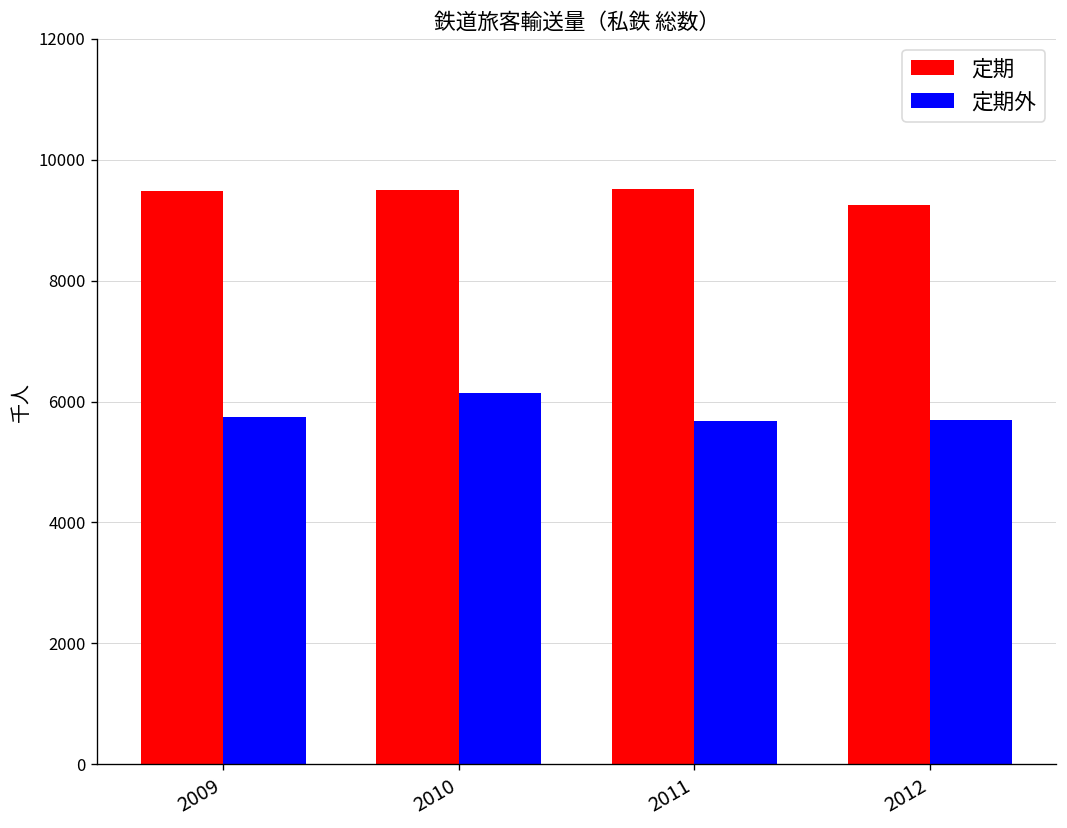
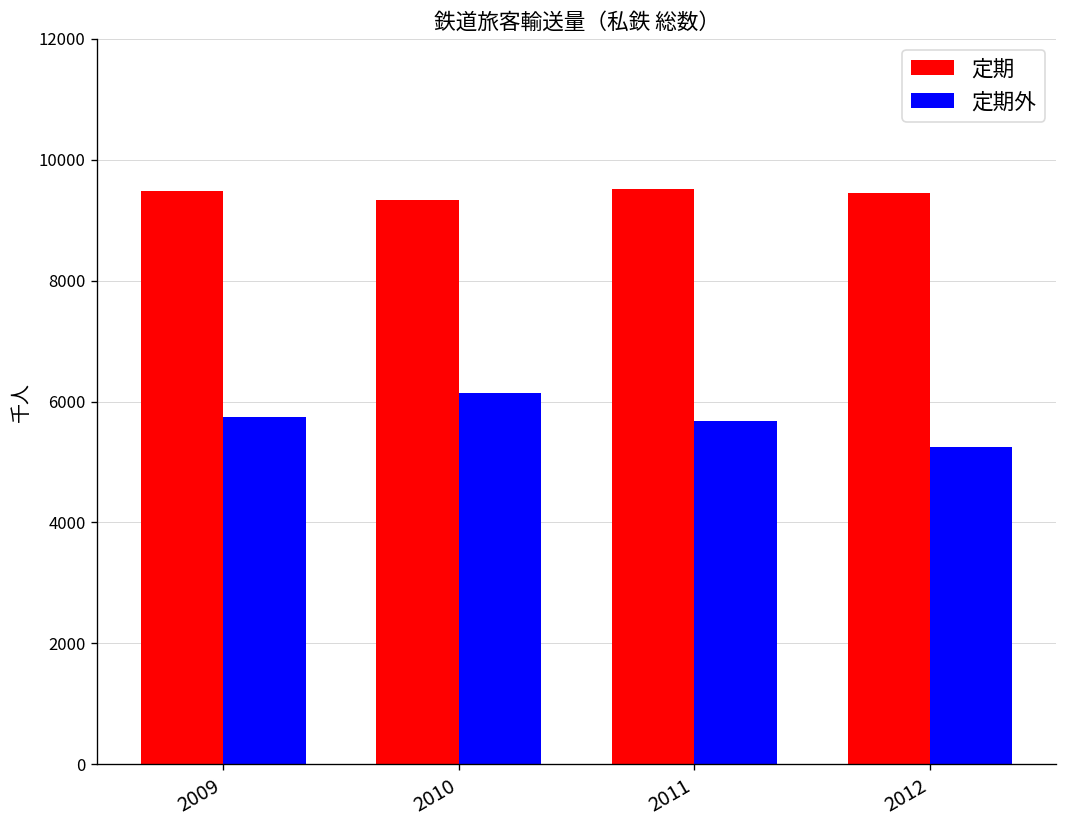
定期, 2010: 9500 -> 9300
定期, 2012: 9300 -> 9500
定期外, 2012: 5700 -> 5200
